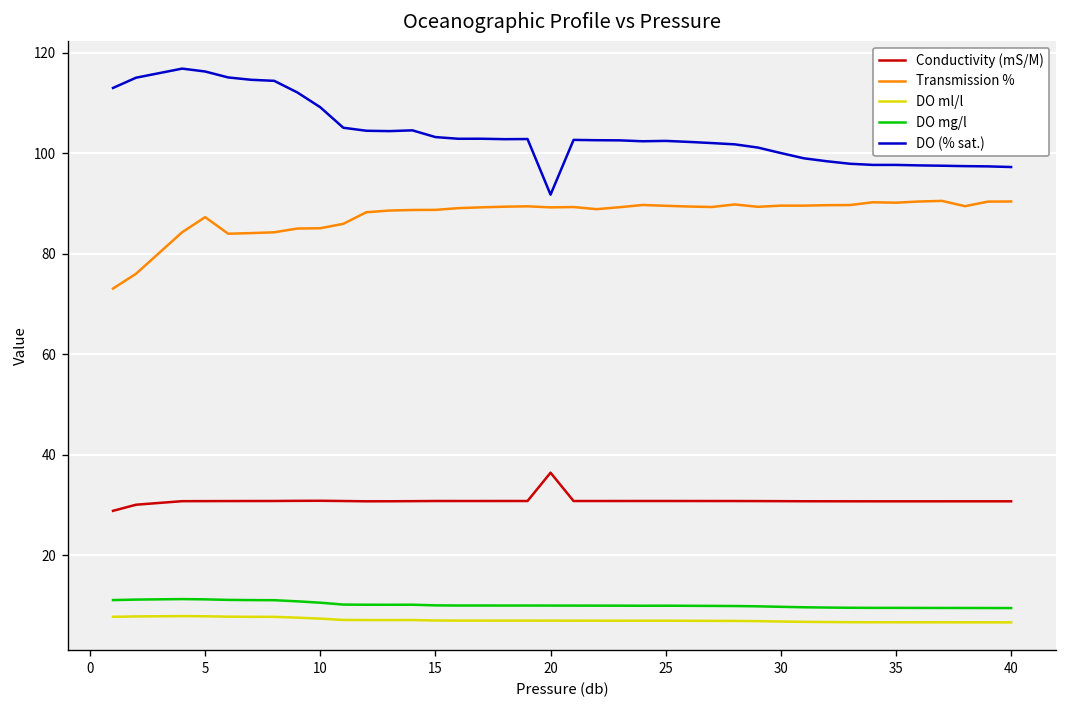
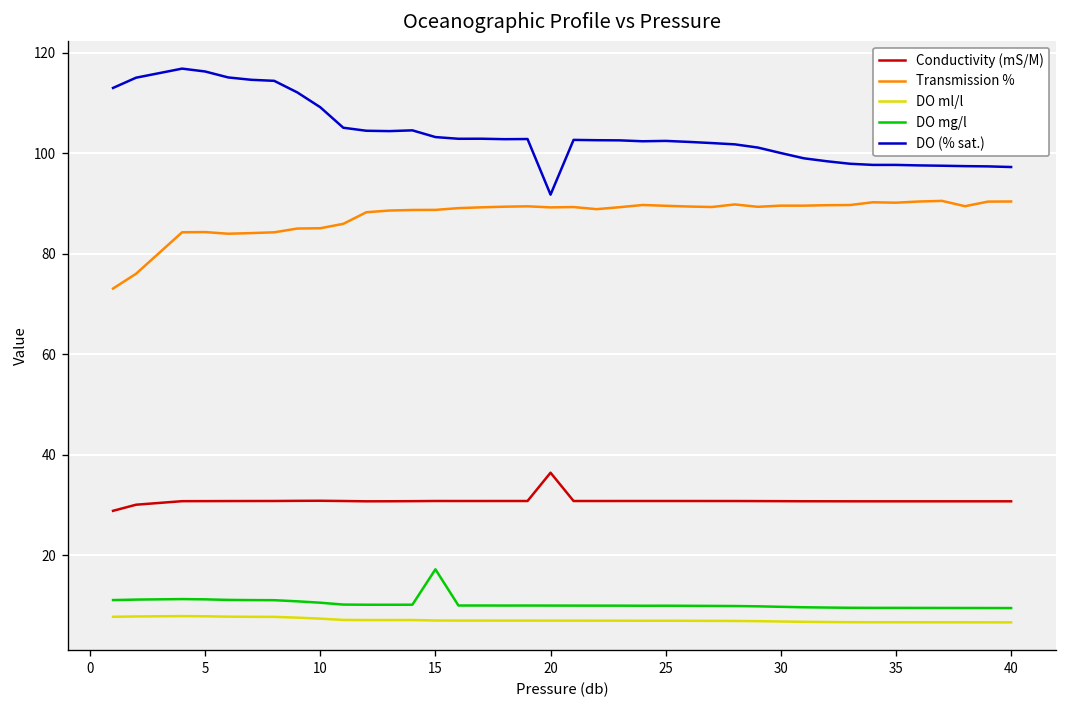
Transmission %, 5: 87 -> 84
DO mg/l, 15: 10 -> 17
